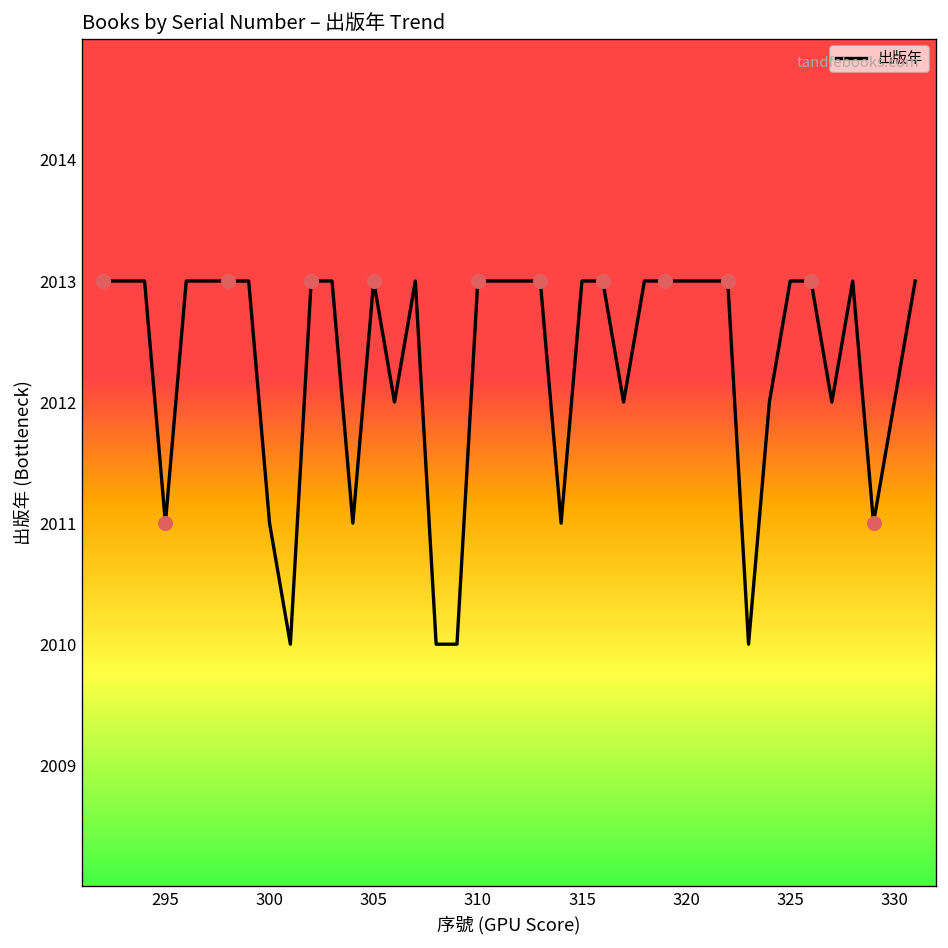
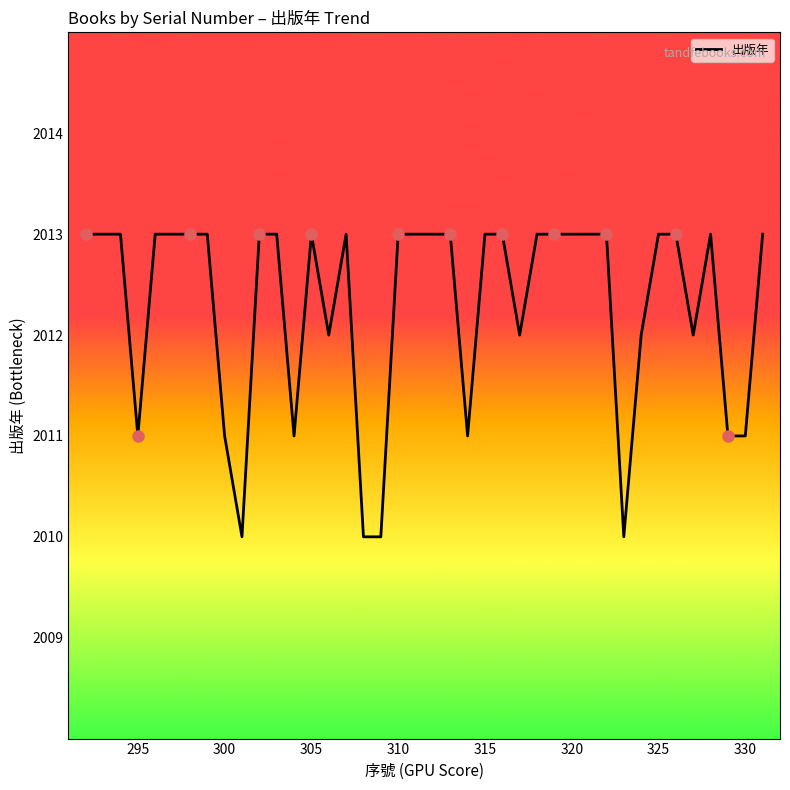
出版年, 330: 2012 -> 2011
